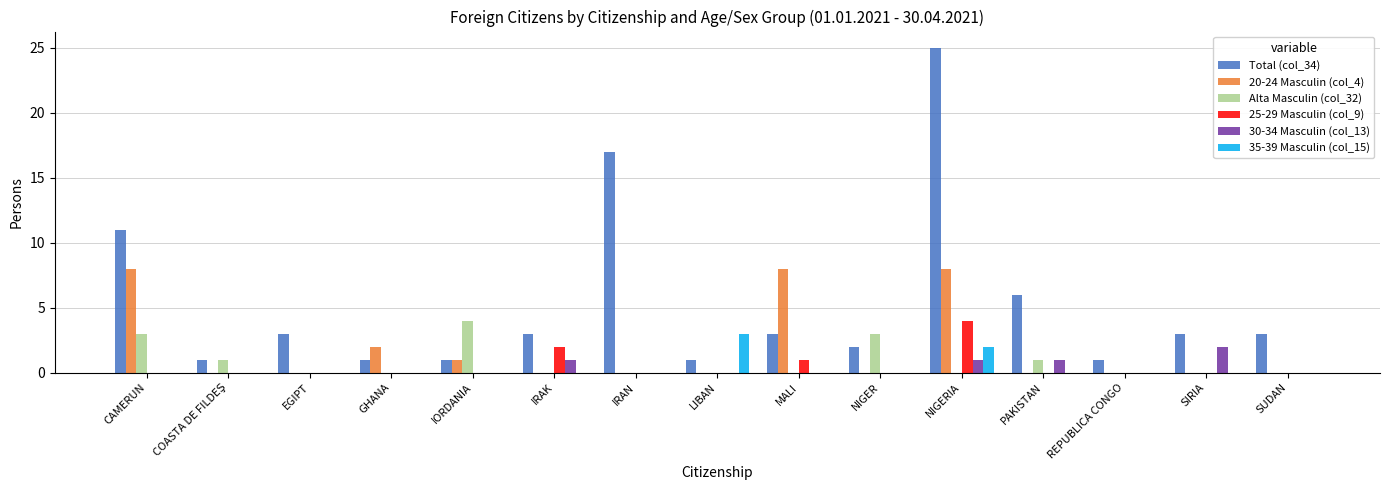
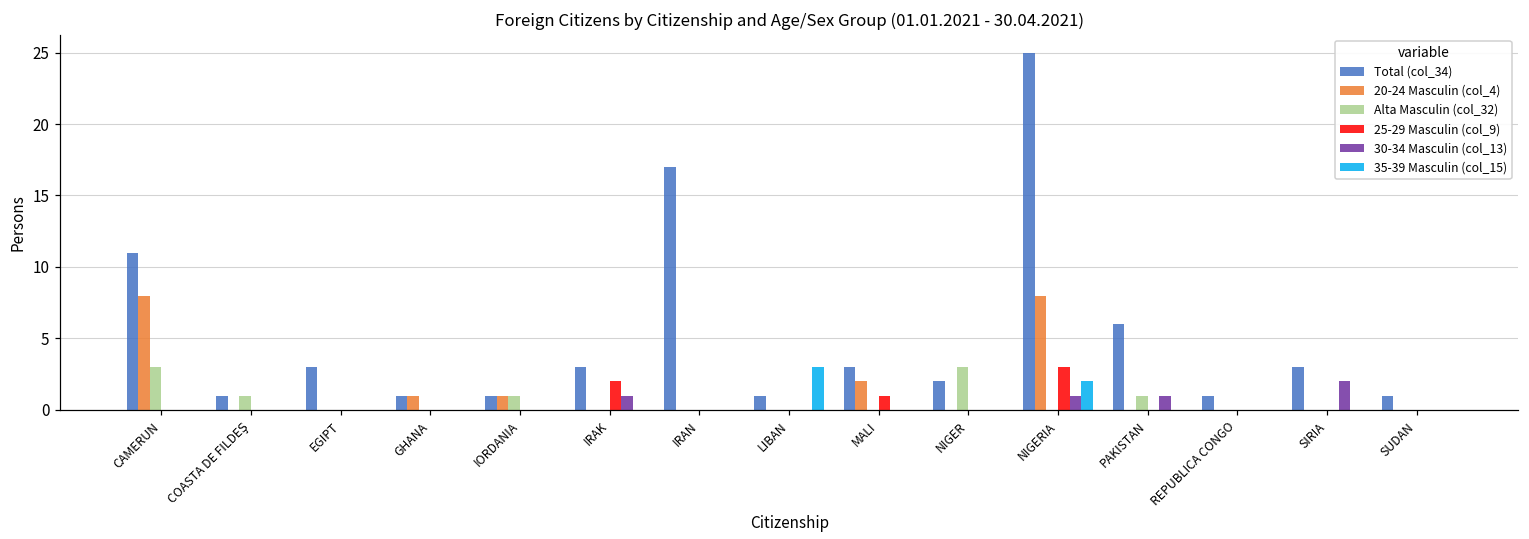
20-24 Masculin (col_4), GHANA: 2 -> 1
Alta Masculin (col_32), IORDANIA: 4 -> 1
20-24 Masculin (col_4), MALI: 8 -> 2
25-29 Masculin (col_9), NIGERIA: 4 -> 3
Total (col_34), SUDAN: 3 -> 1
